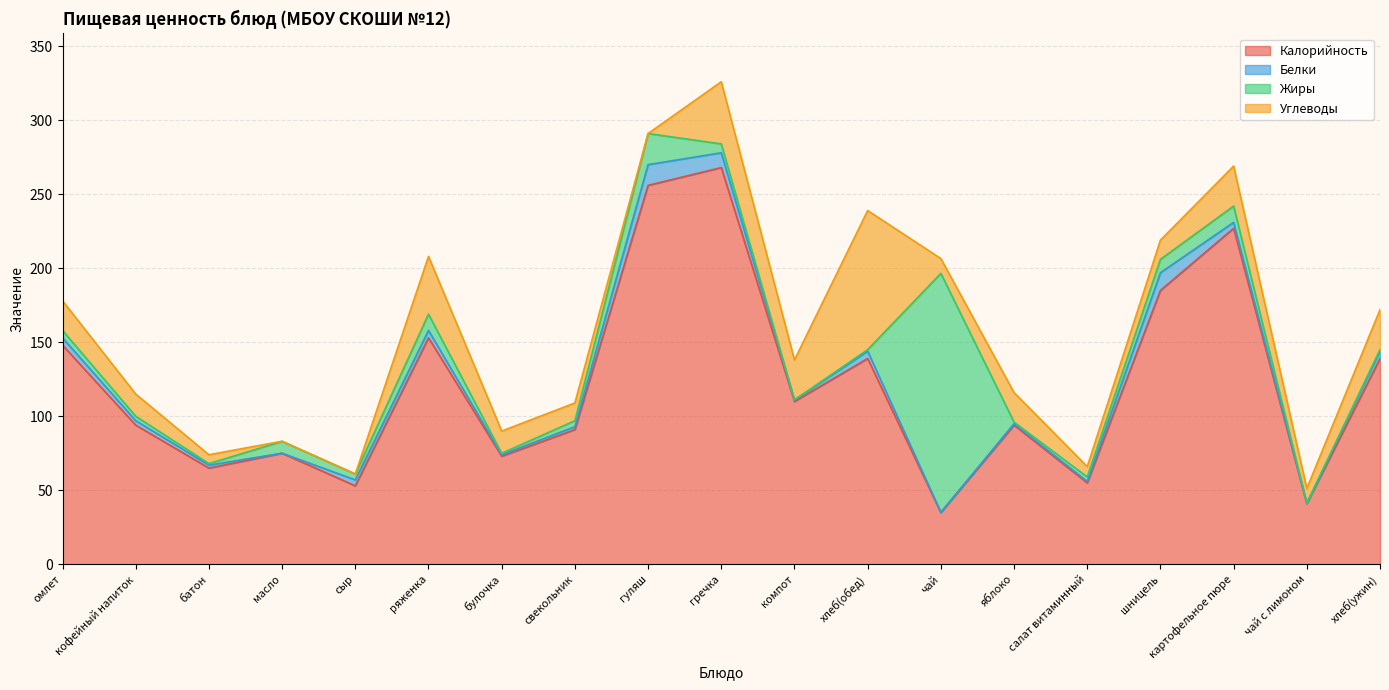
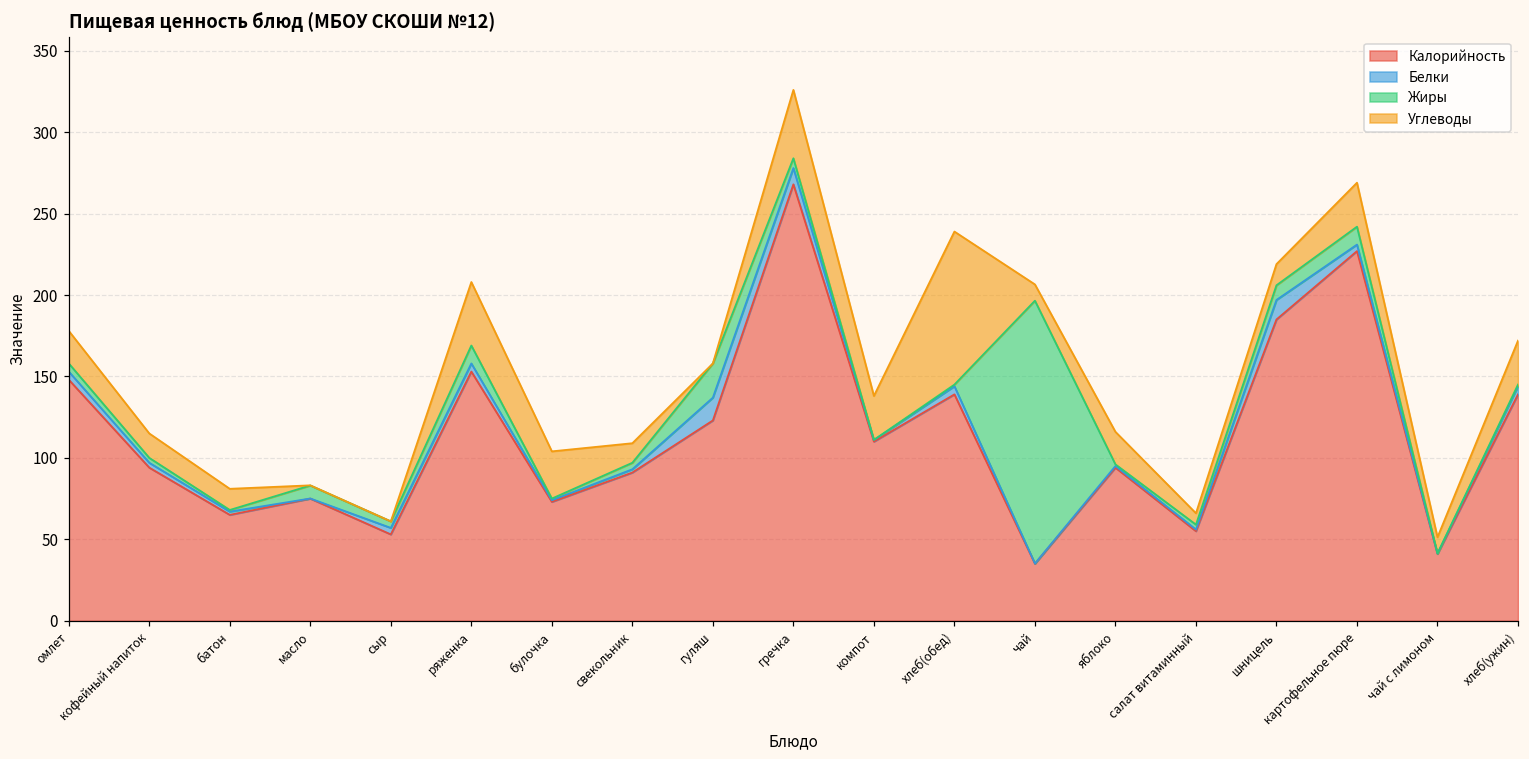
Углеводы, батон: 6 -> 13
Углеводы, булочка: 15 -> 29
Калорийность, гуляш: 256 -> 123
